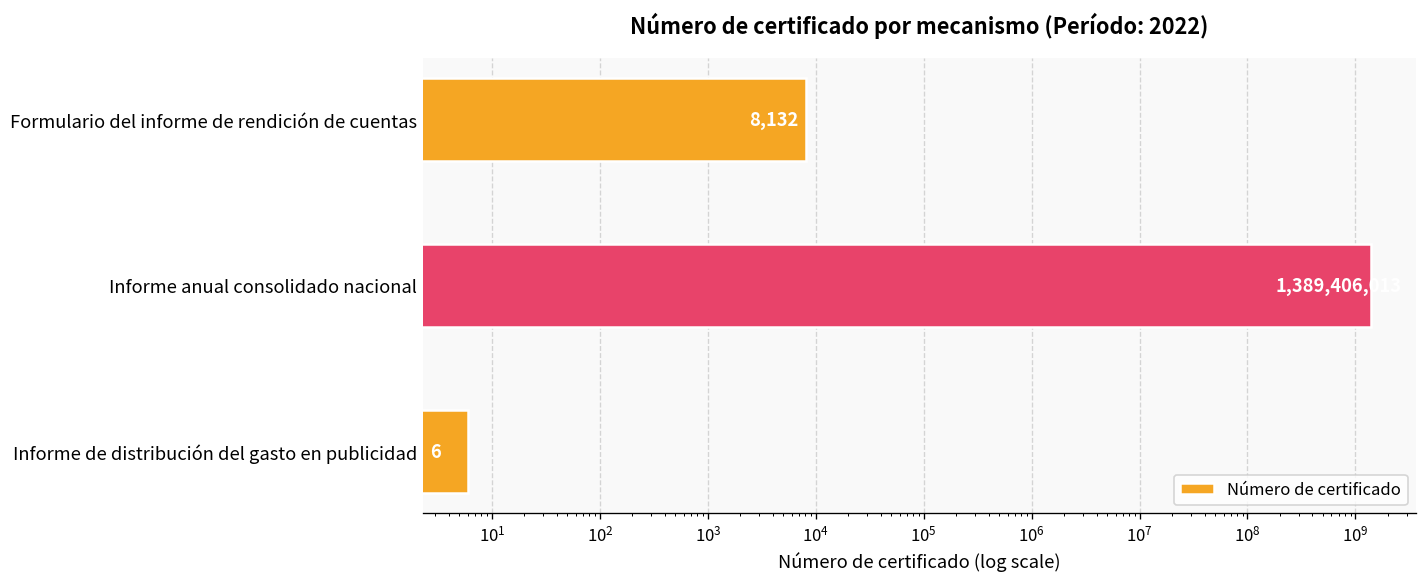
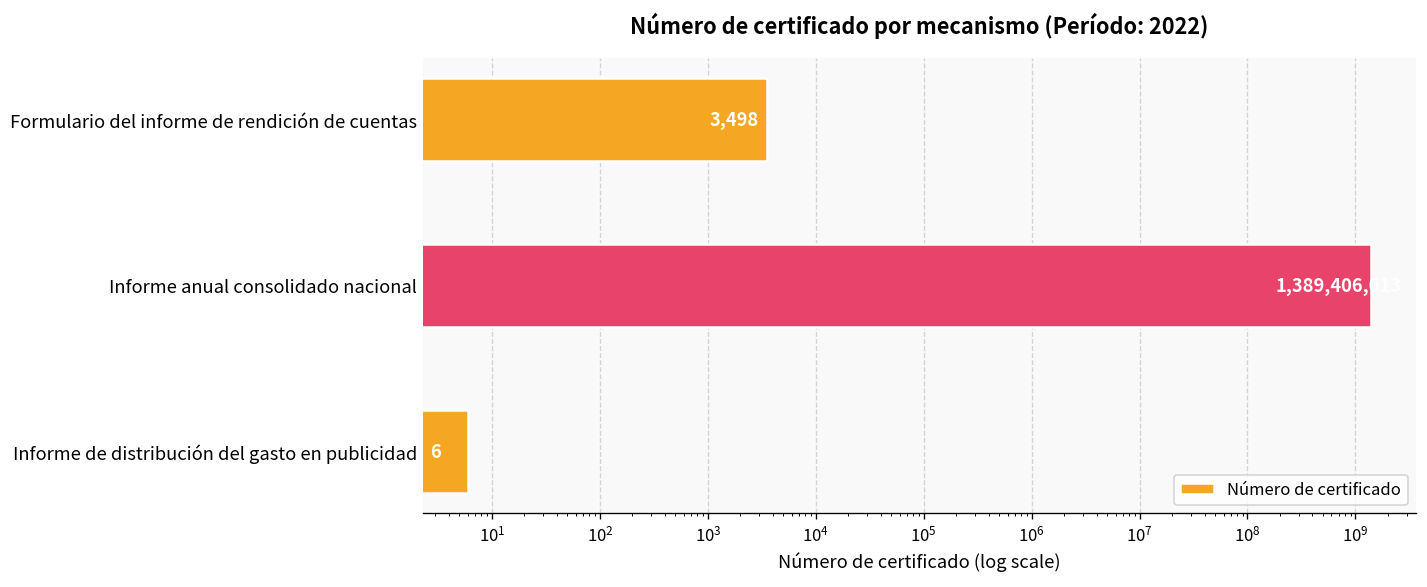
Formulario del informe de rendición de cuentas: 8,132 -> 3,498
